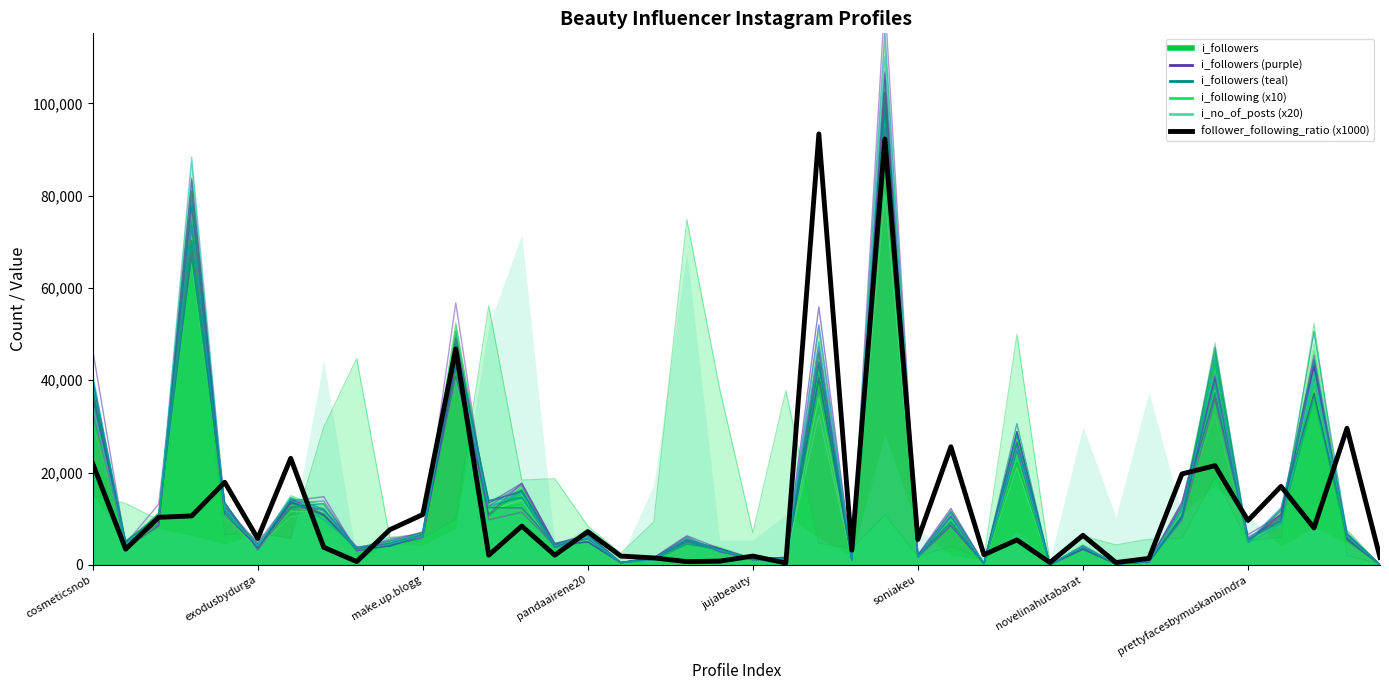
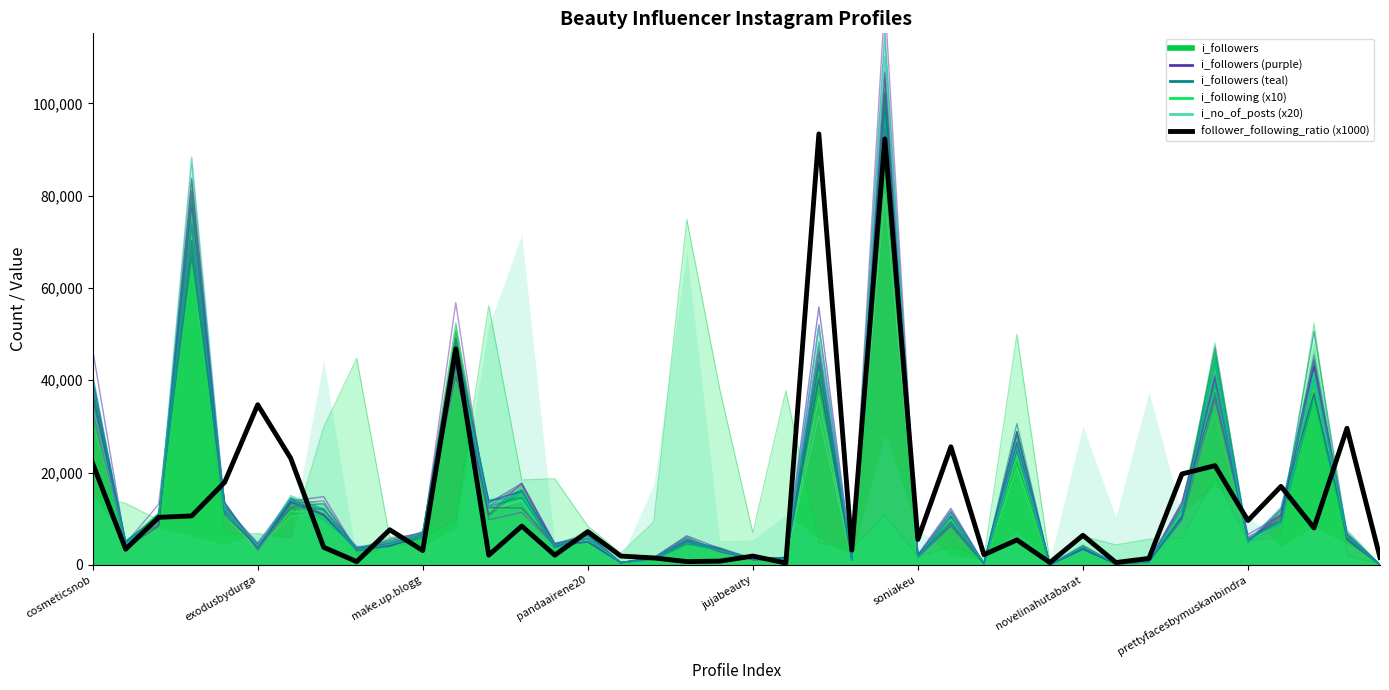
follower_following_ratio (x1000), exodusbydurga: 6,000 -> 35,000
follower_following_ratio (x1000), make.up.blogg: 11,000 -> 3,000
